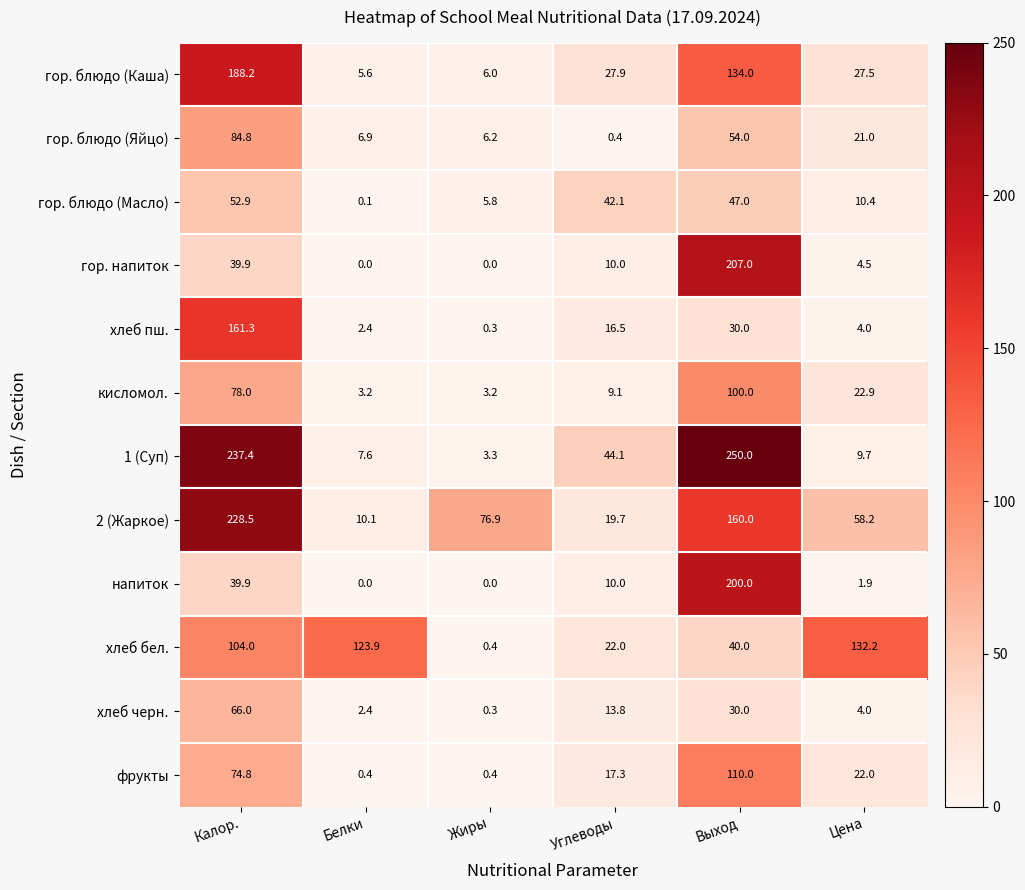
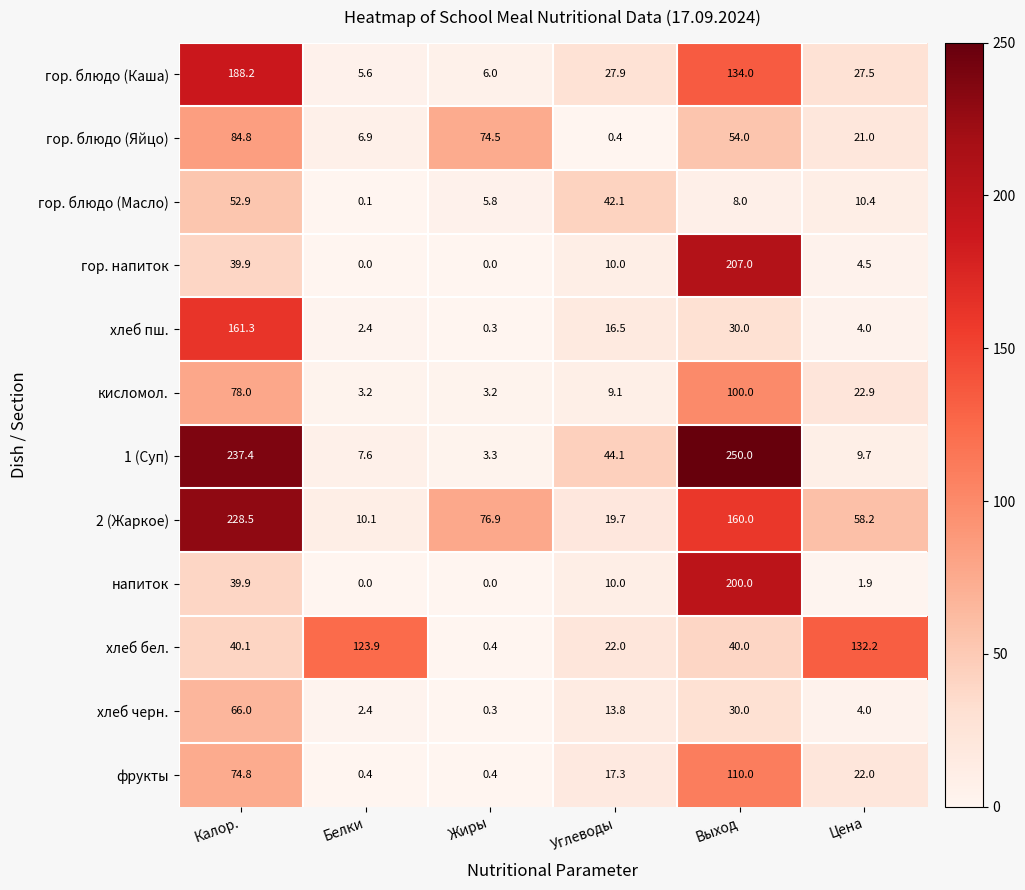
гор. блюдо (Яйцо), Жиры: 6.2 -> 74.5
гор. блюдо (Масло), Выход: 47.0 -> 8.0
хлеб бел., Калор.: 104.0 -> 40.1
